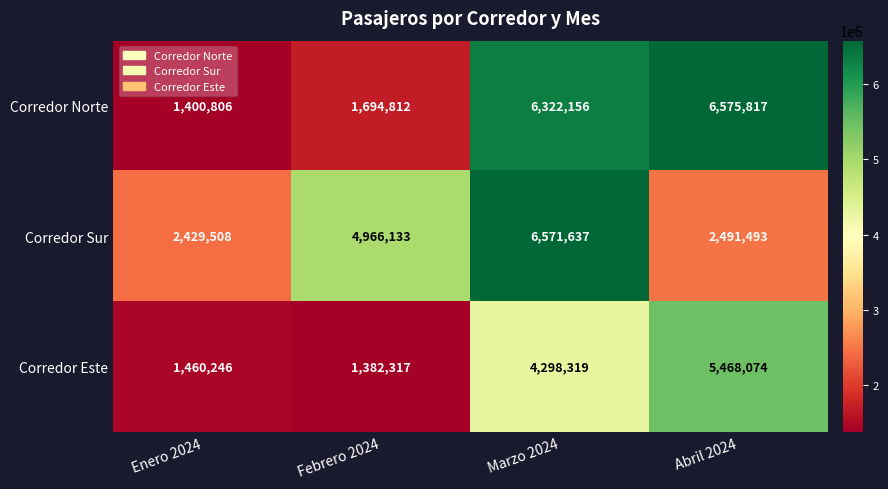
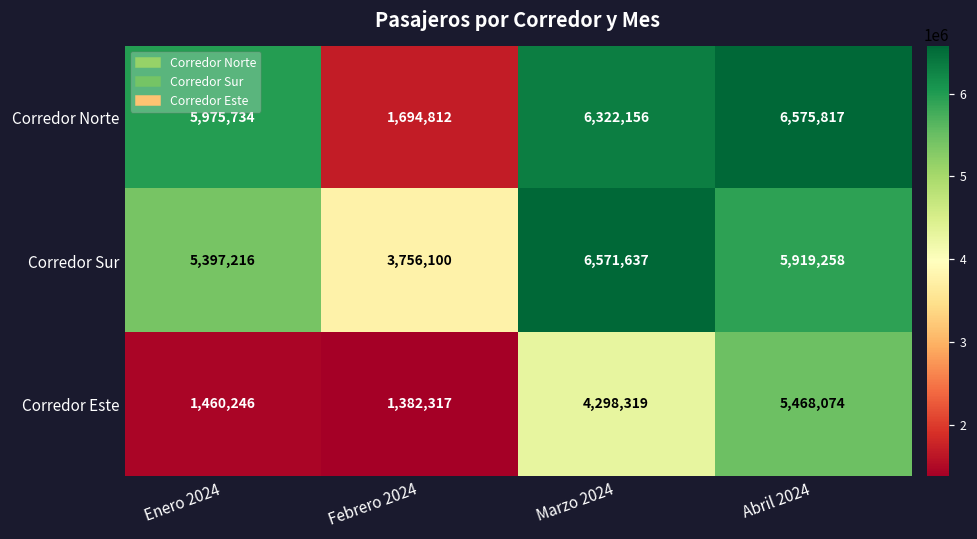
Corredor Norte, Enero 2024: 1,400,806 -> 5,975,734
Corredor Sur, Enero 2024: 2,429,508 -> 5,397,216
Corredor Sur, Febrero 2024: 4,966,133 -> 3,756,100
Corredor Sur, Abril 2024: 2,491,493 -> 5,919,258
